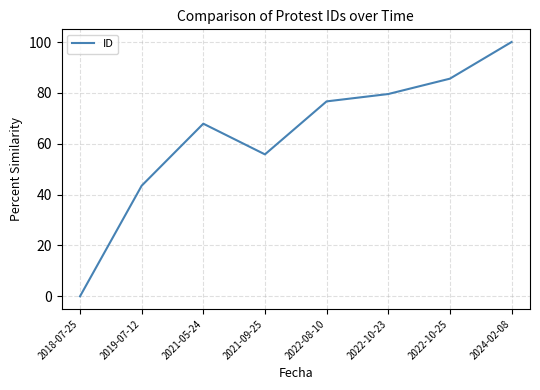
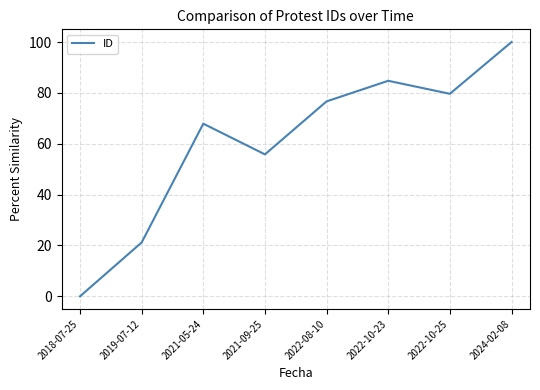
2019-07-12: 43 -> 21
2022-10-23: 80 -> 85
2022-10-25: 86 -> 80
